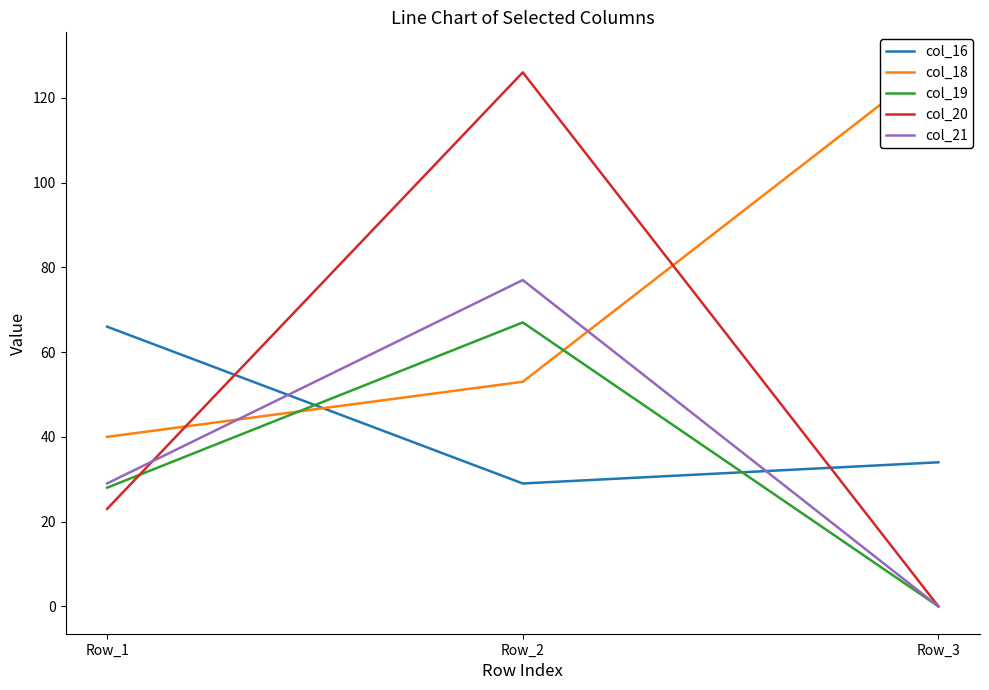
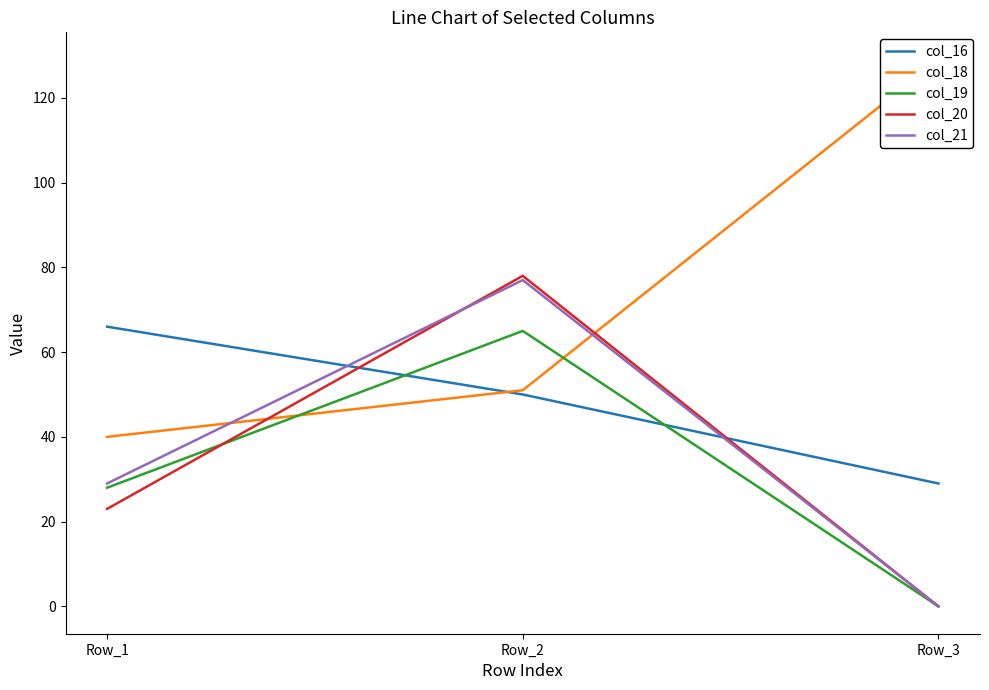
col_16, Row_2: 29 -> 50
col_18, Row_2: 53 -> 51
col_19, Row_2: 67 -> 65
col_20, Row_2: 126 -> 78
col_16, Row_3: 34 -> 29
